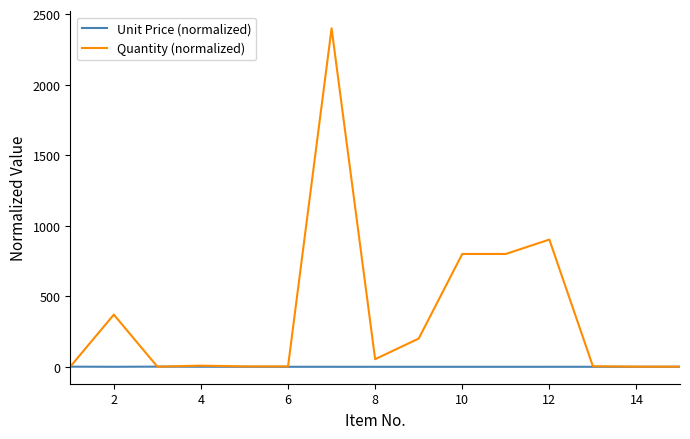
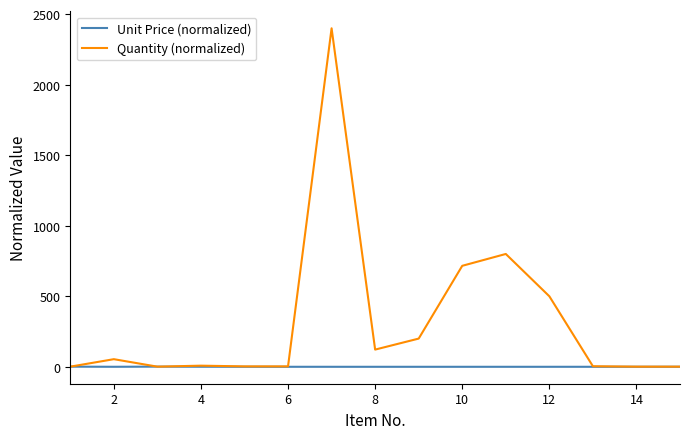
Quantity (normalized), 2: 370 -> 50
Quantity (normalized), 8: 50 -> 120
Quantity (normalized), 10: 800 -> 720
Quantity (normalized), 12: 900 -> 500
